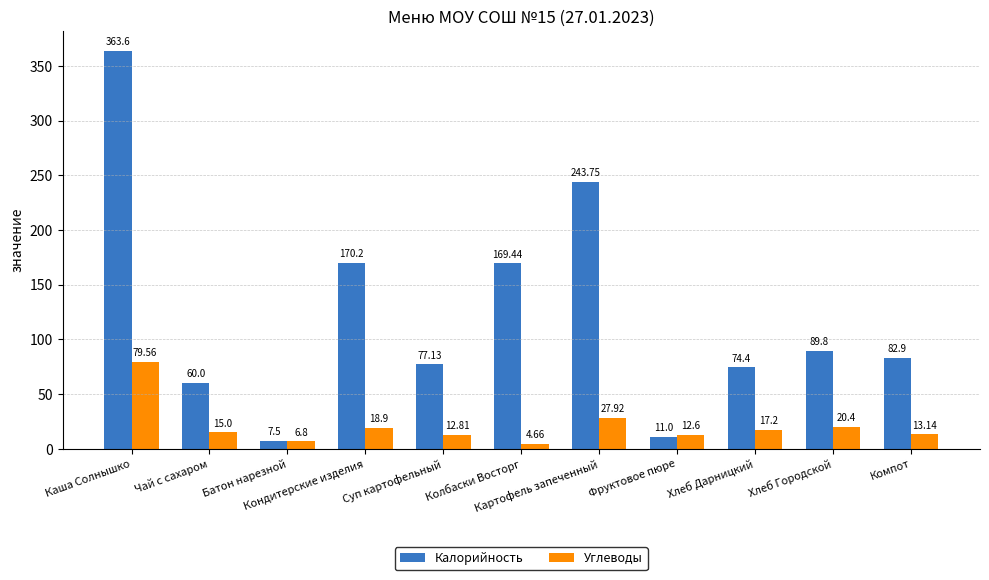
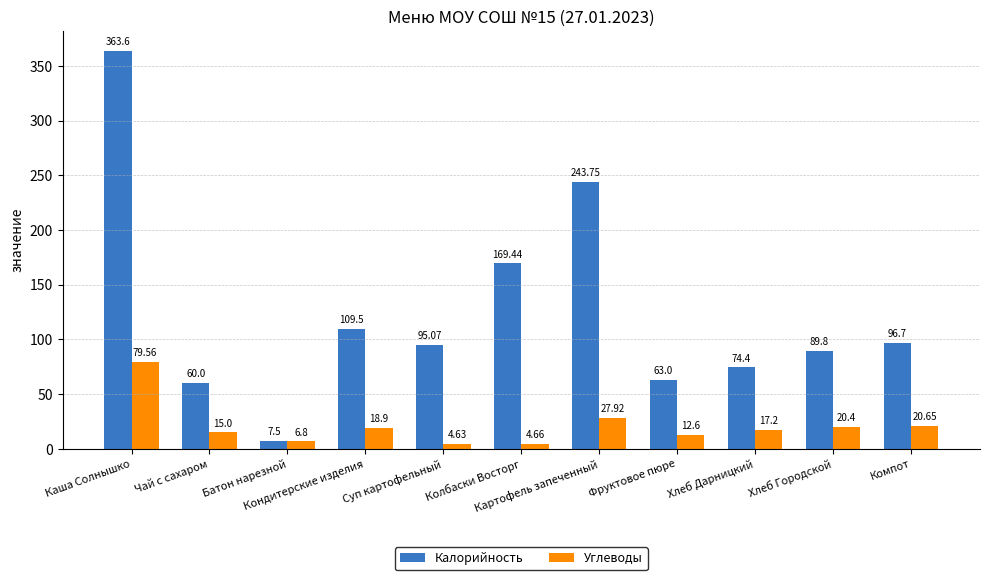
Калорийность, Кондитерские изделия: 170.2 -> 109.5
Калорийность, Суп картофельный: 77.13 -> 95.07
Углеводы, Суп картофельный: 12.81 -> 4.63
Калорийность, Фруктовое пюре: 11.0 -> 63.0
Калорийность, Компот: 82.9 -> 96.7
Углеводы, Компот: 13.14 -> 20.65
